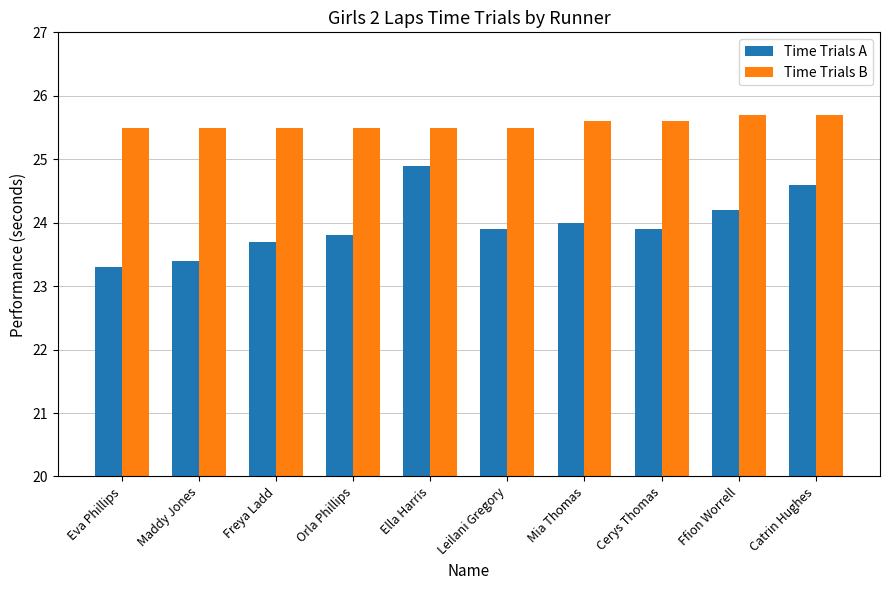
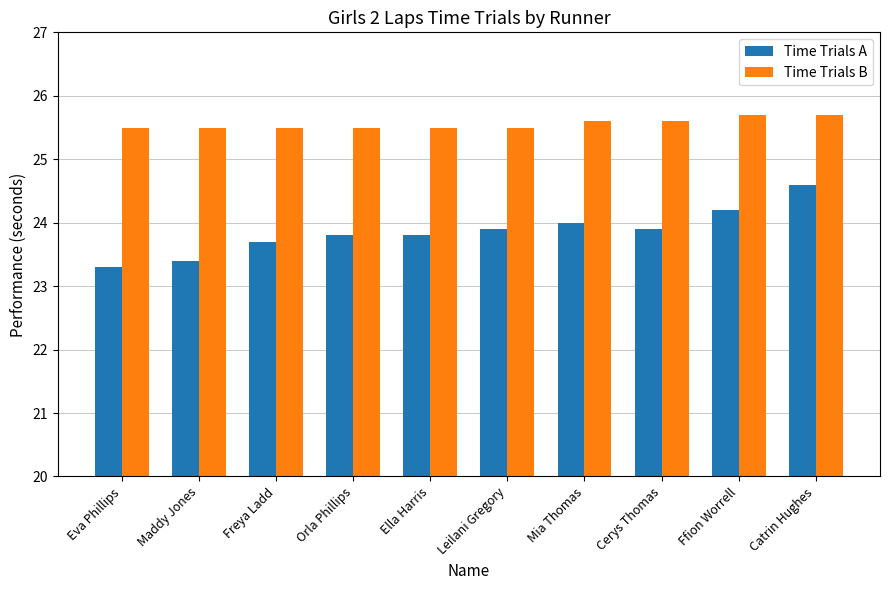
Time Trials A, Ella Harris: 24.9 -> 23.8
